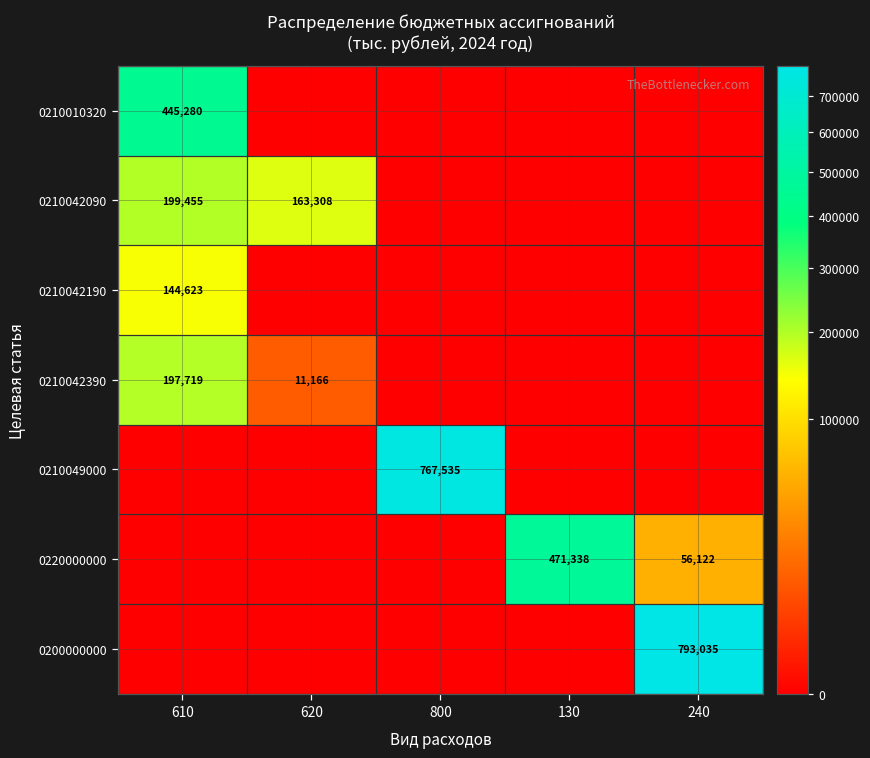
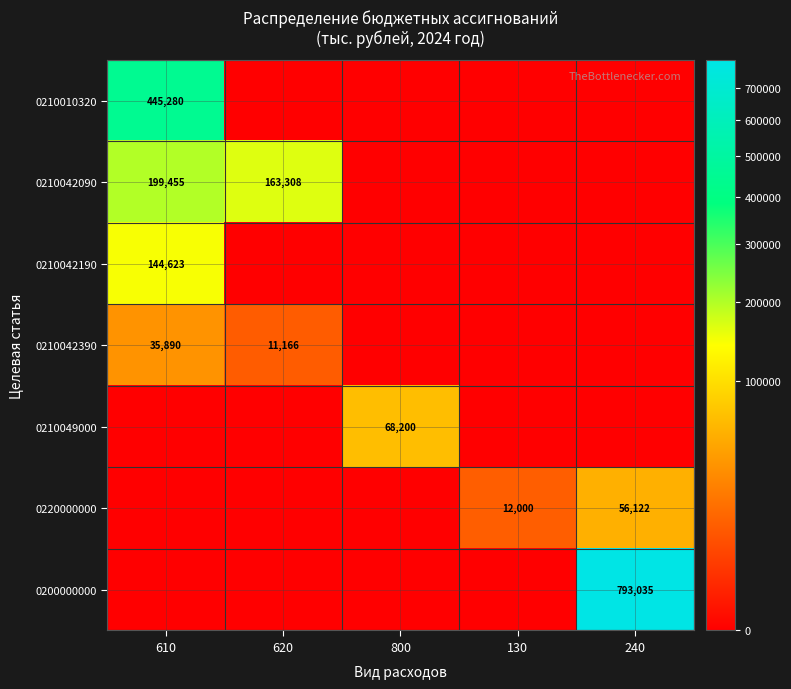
0210042390, 610: 197,719 -> 35,890
0210049000, 800: 767,535 -> 68,200
0220000000, 130: 471,338 -> 12,000
